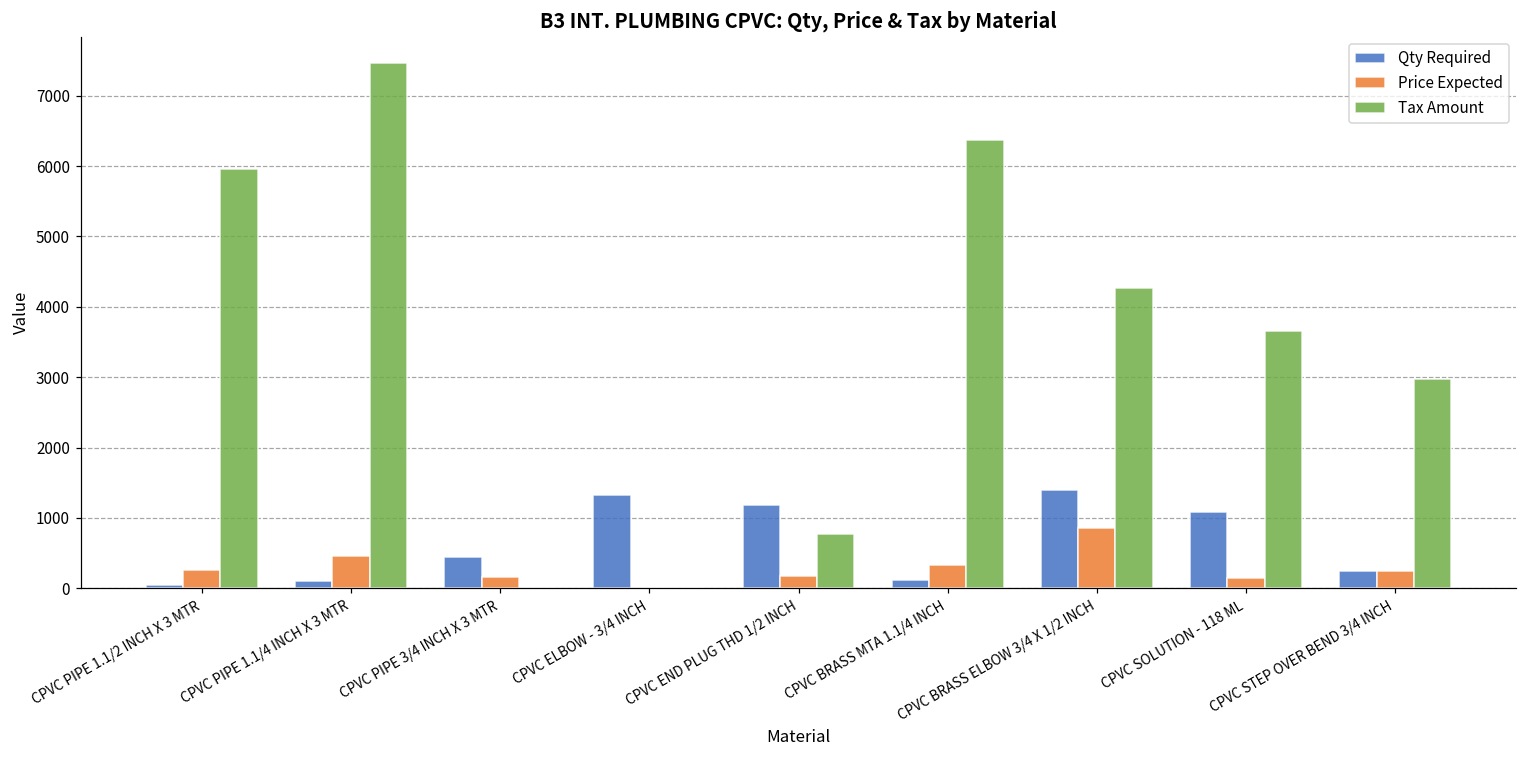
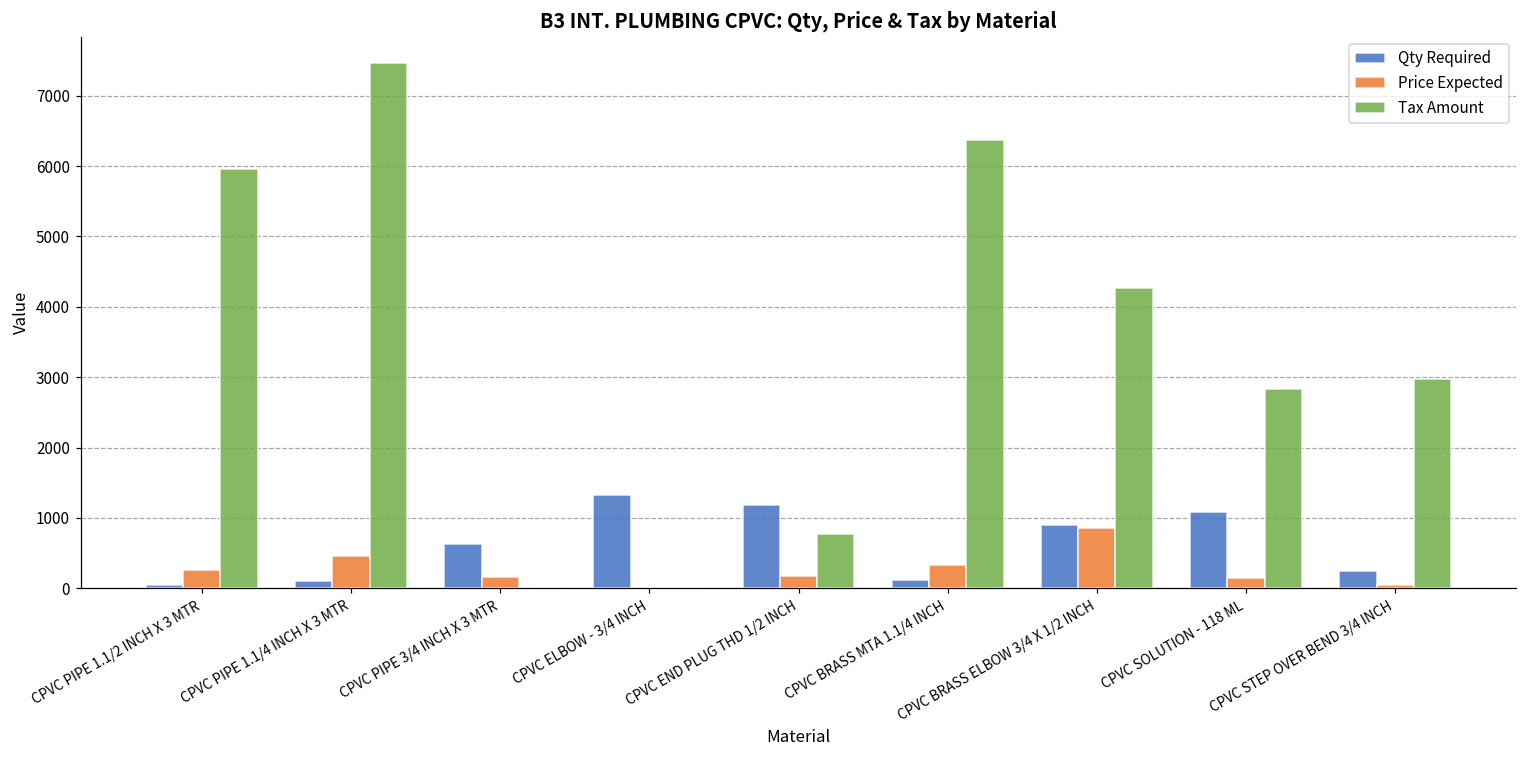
Qty Required, CPVC PIPE 3/4 INCH X 3 MTR: 400 -> 600
Qty Required, CPVC BRASS ELBOW 3/4 X 1/2 INCH: 1400 -> 900
Tax Amount, CPVC SOLUTION - 118 ML: 3700 -> 2800
Price Expected, CPVC STEP OVER BEND 3/4 INCH: 200 -> 0
